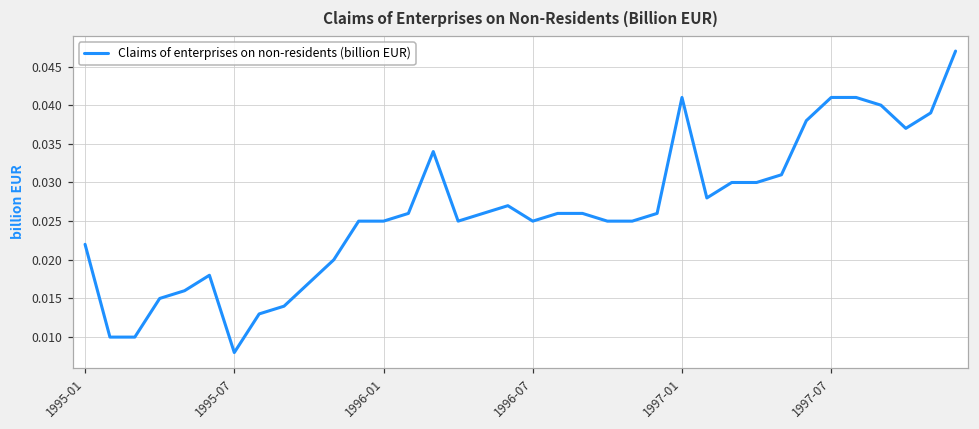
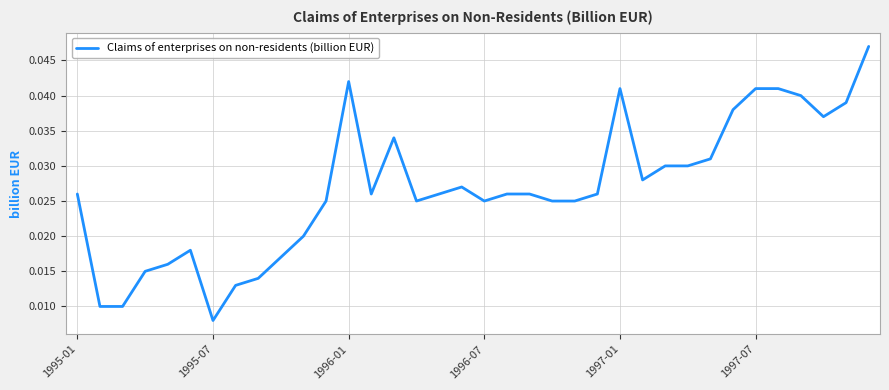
1995-01: 0.022 -> 0.026
1996-01: 0.025 -> 0.042
